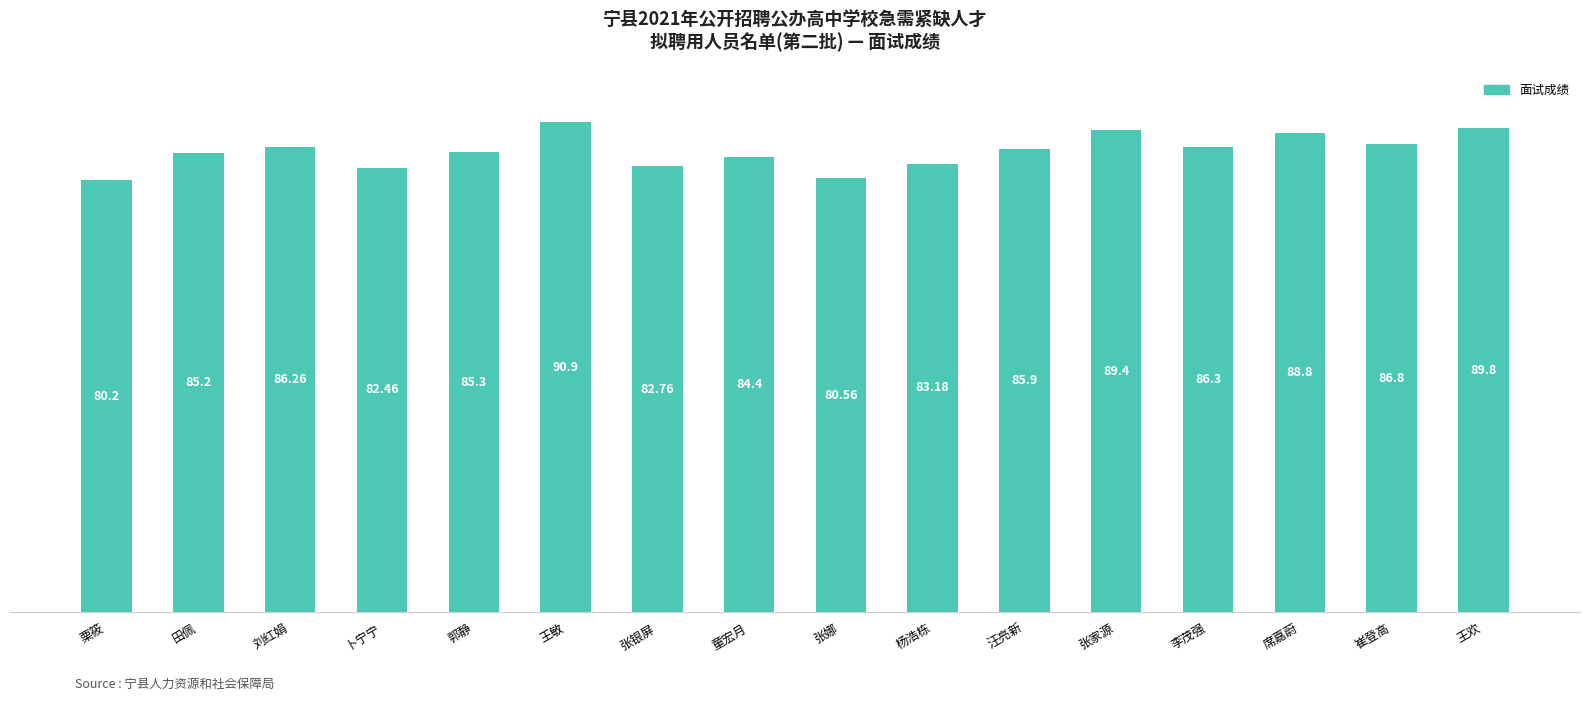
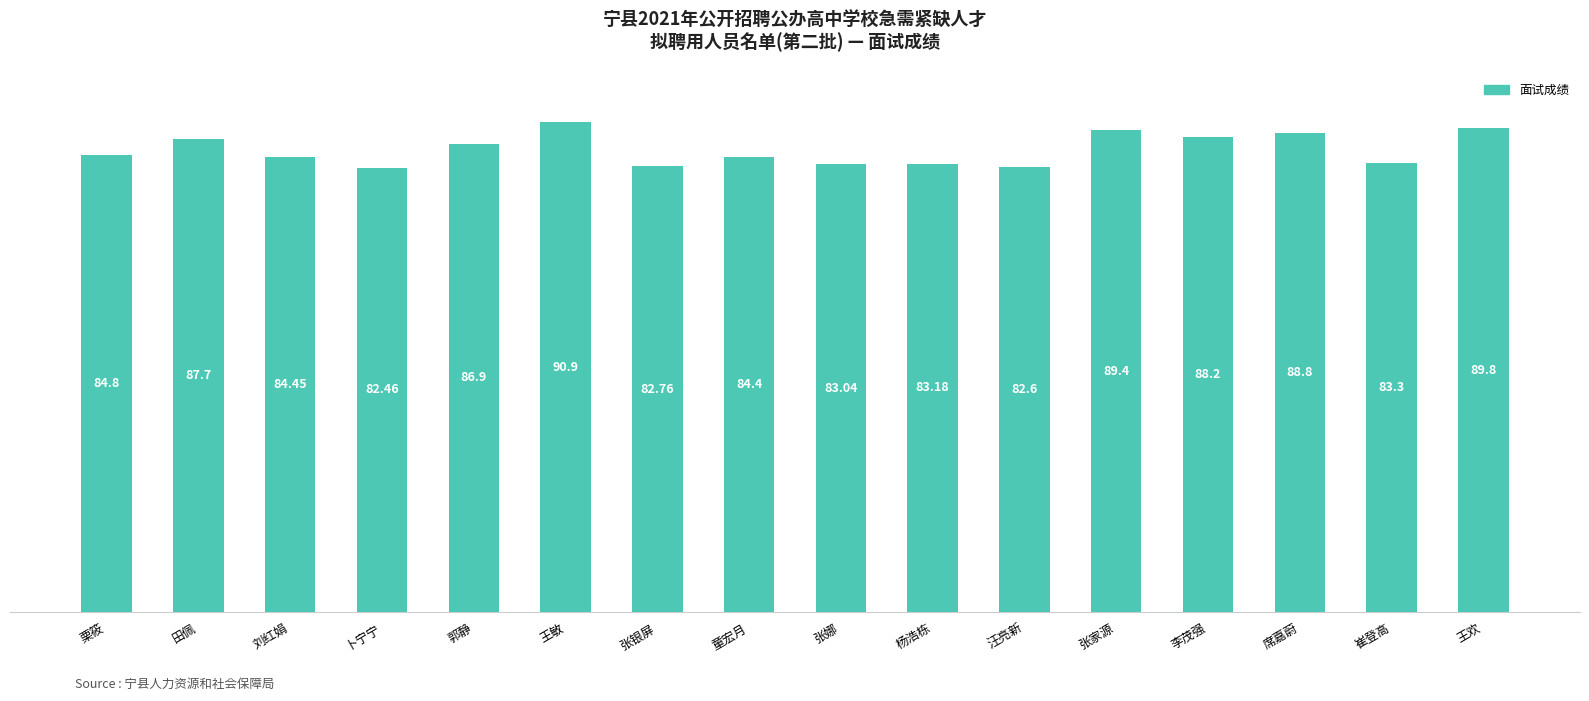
栗筱: 80.2 -> 84.8
田佩: 85.2 -> 87.7
刘红娟: 86.26 -> 84.45
郭静: 85.3 -> 86.9
张娜: 80.56 -> 83.04
汪亮新: 85.9 -> 82.6
李茂强: 86.3 -> 88.2
崔登高: 86.8 -> 83.3
